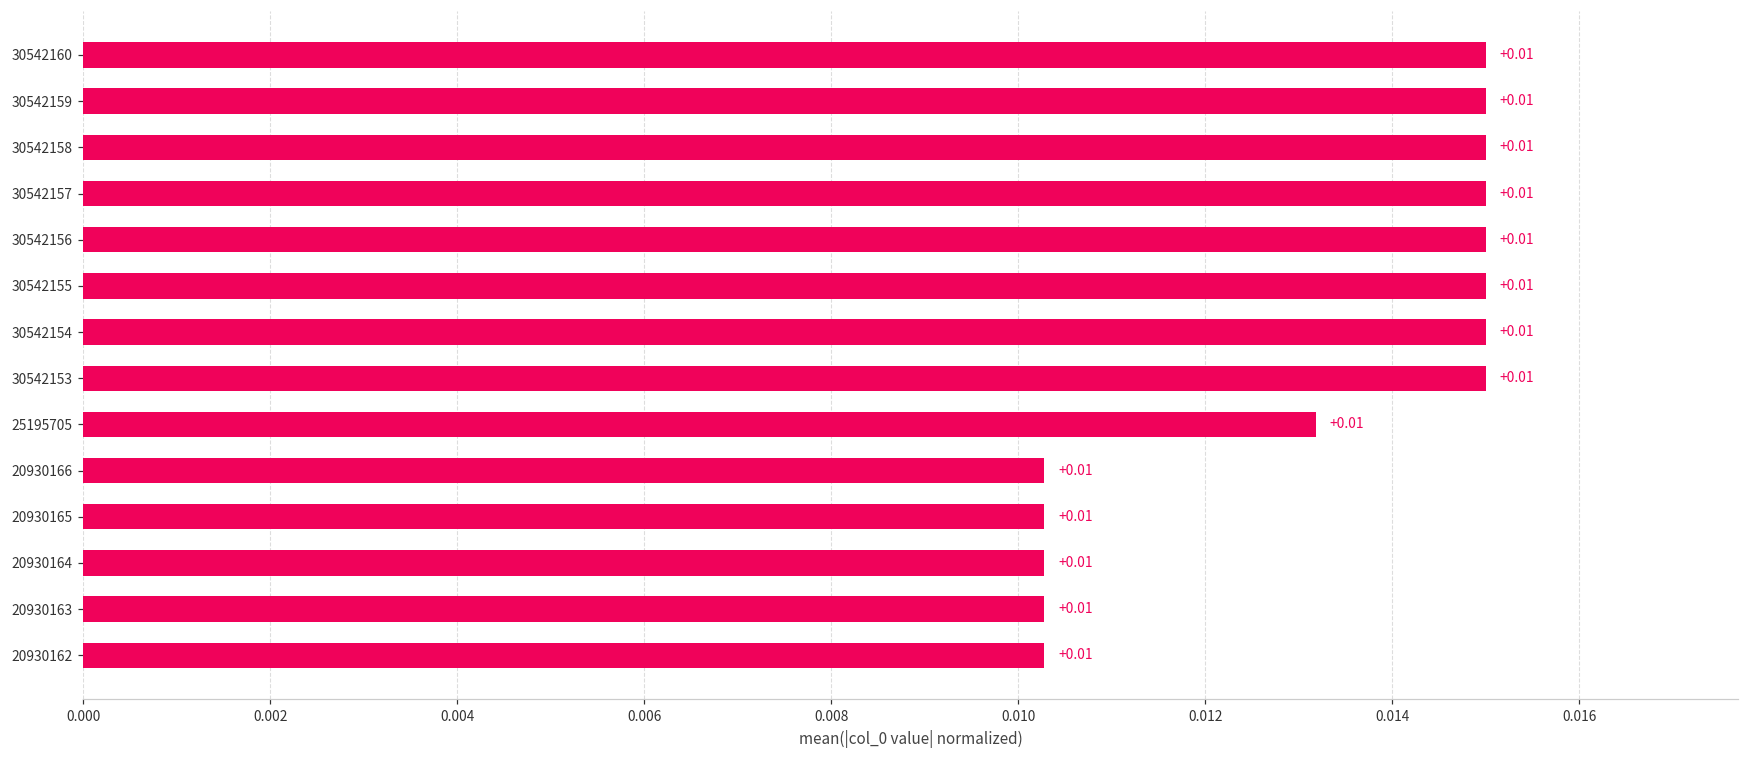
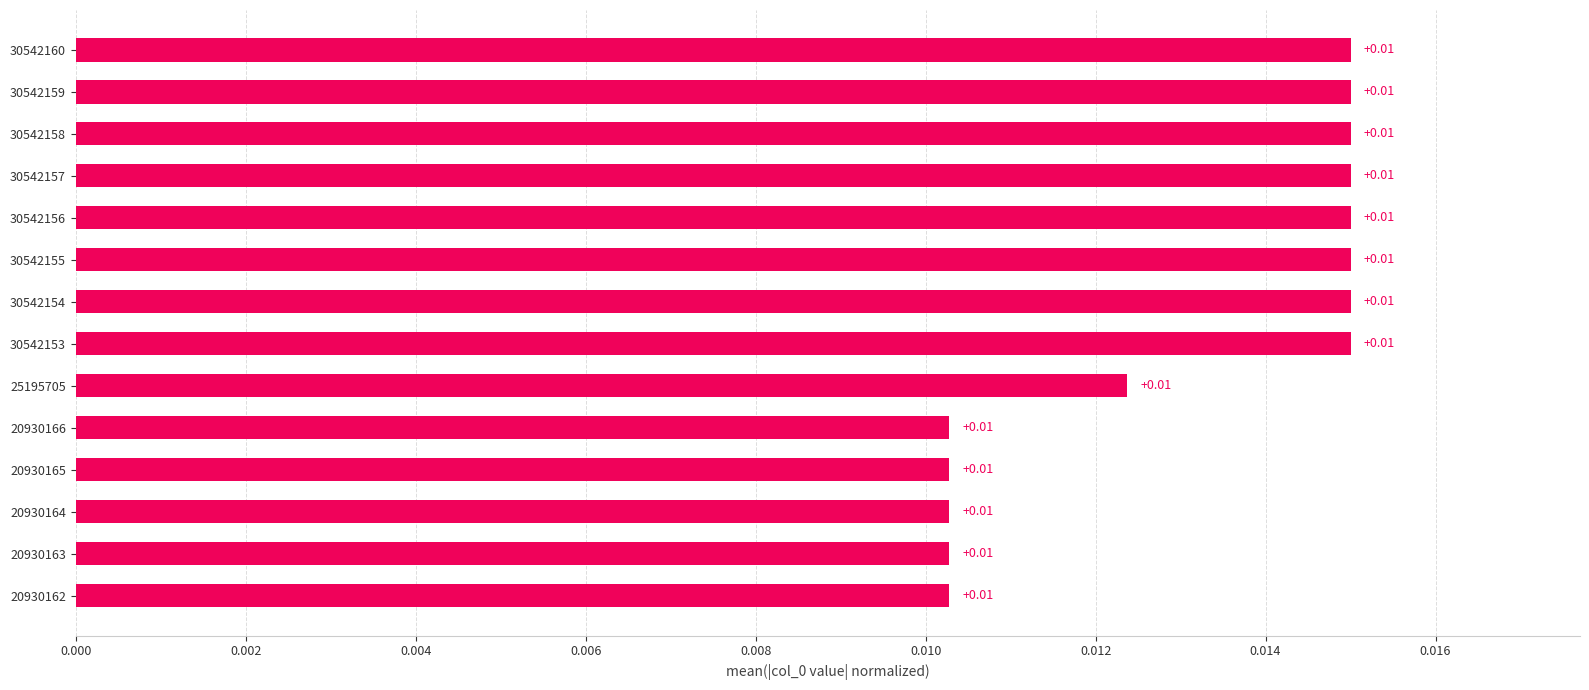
25195705: 0.0132 -> 0.0124
